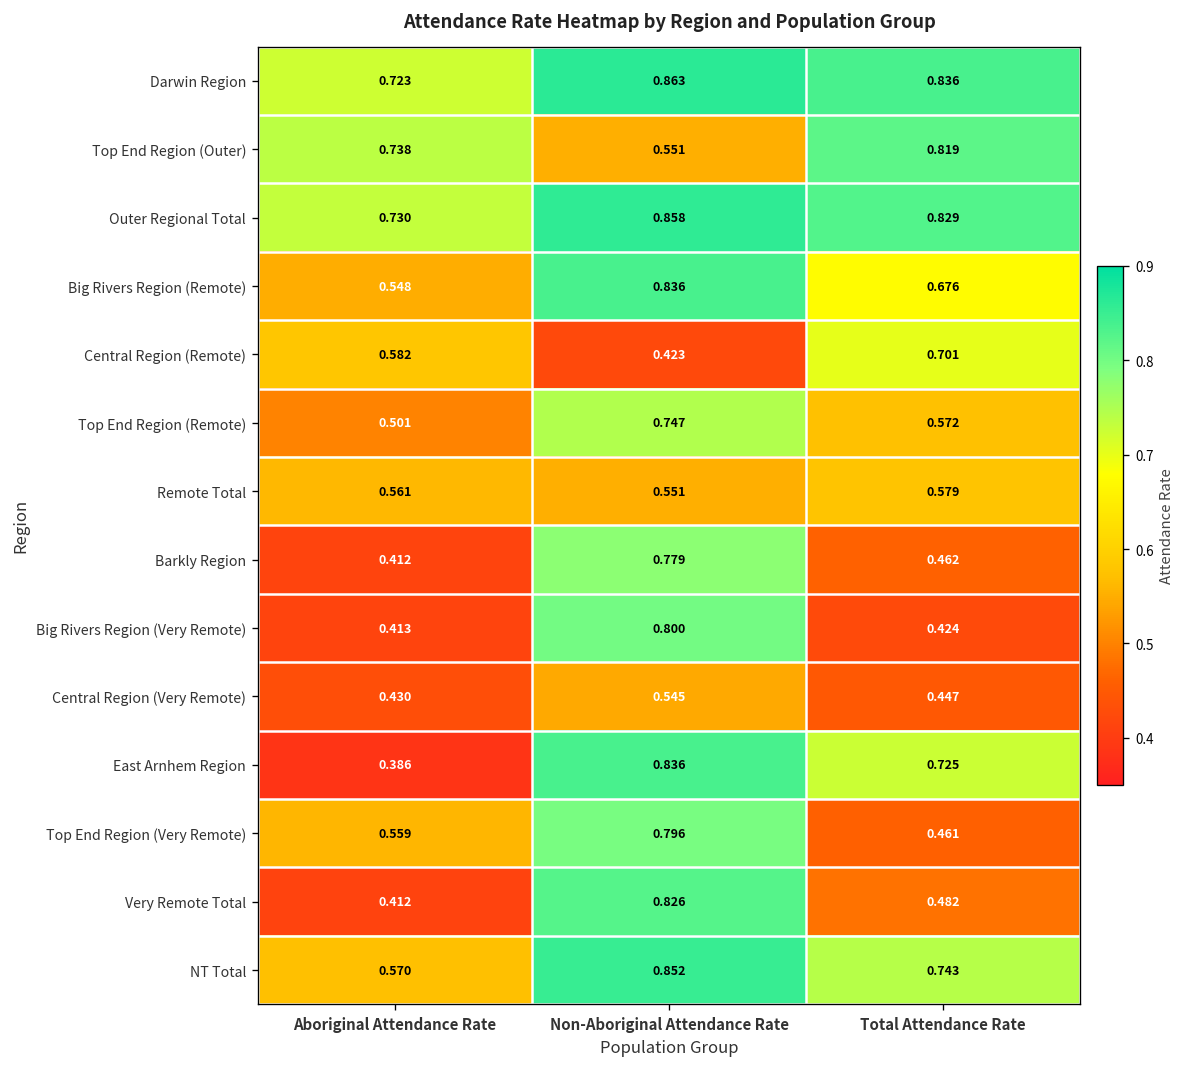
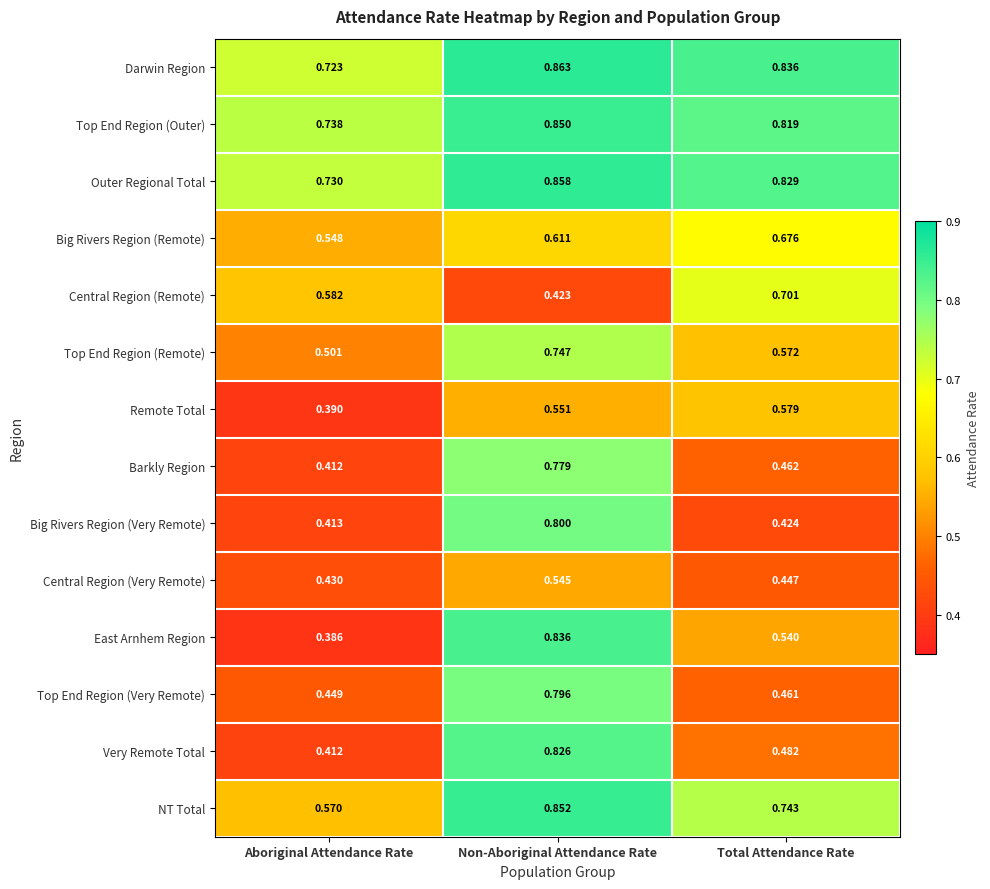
Top End Region (Outer), Non-Aboriginal Attendance Rate: 0.551 -> 0.850
Big Rivers Region (Remote), Non-Aboriginal Attendance Rate: 0.836 -> 0.611
Remote Total, Aboriginal Attendance Rate: 0.561 -> 0.390
East Arnhem Region, Total Attendance Rate: 0.725 -> 0.540
Top End Region (Very Remote), Aboriginal Attendance Rate: 0.559 -> 0.449
